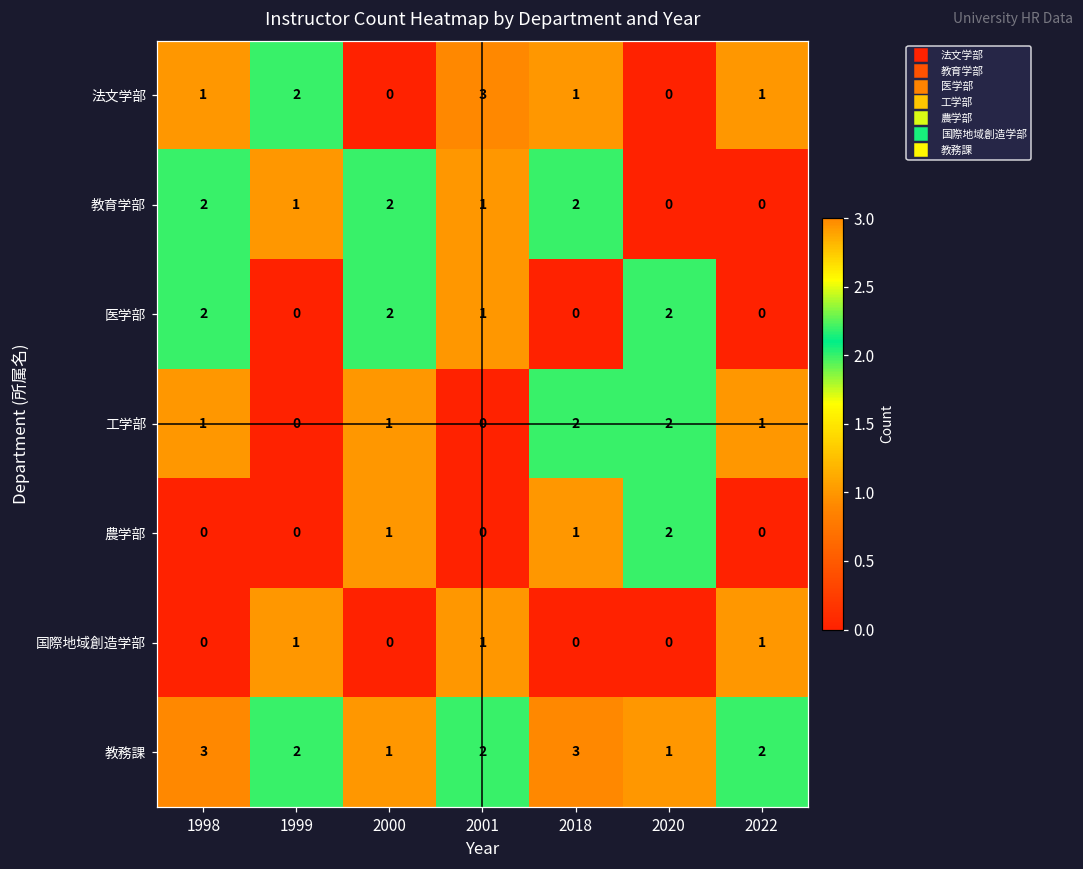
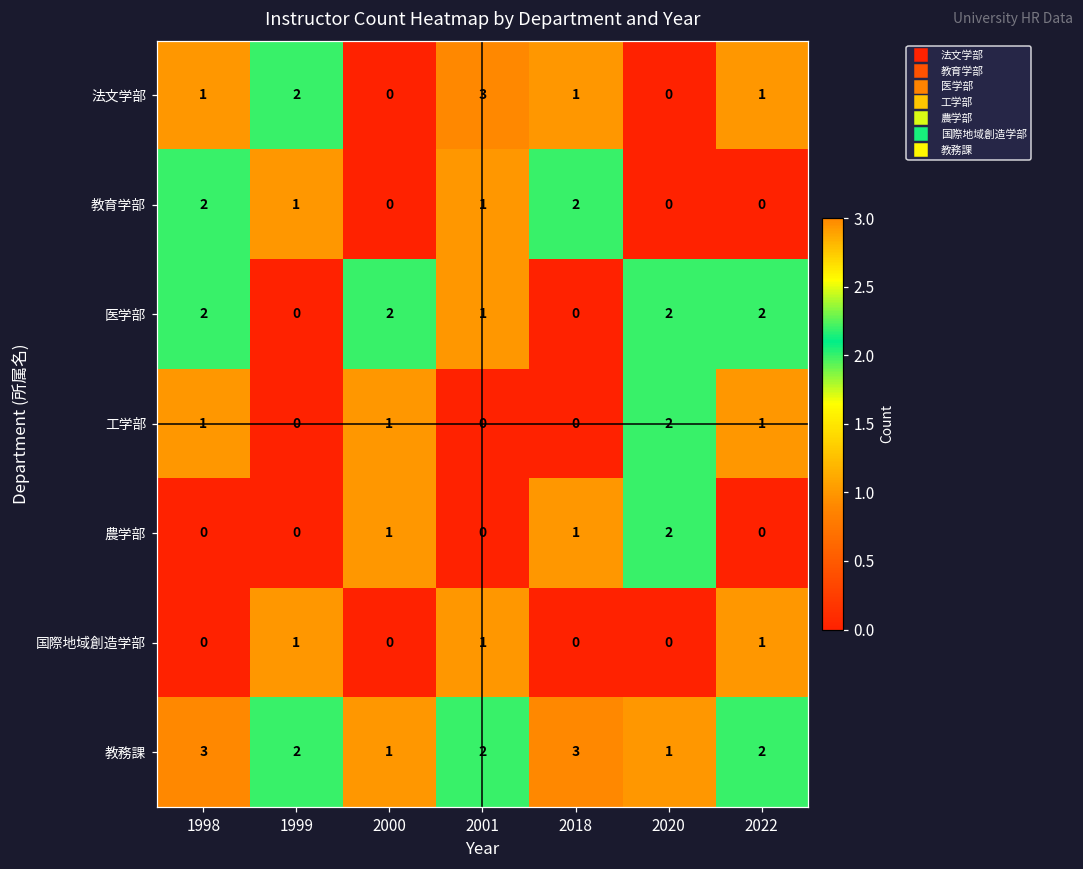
教育学部, 2000: 2 -> 0
医学部, 2022: 0 -> 2
工学部, 2018: 2 -> 0
